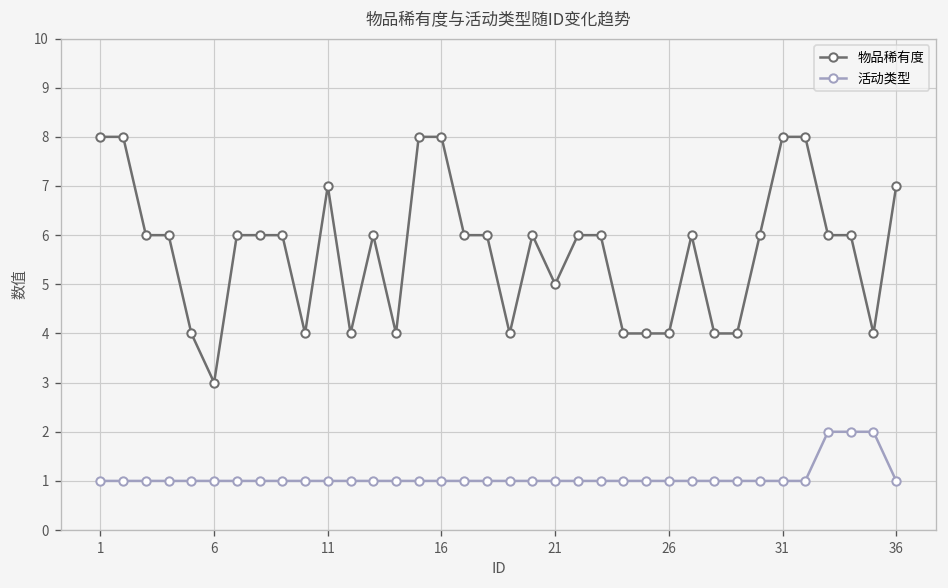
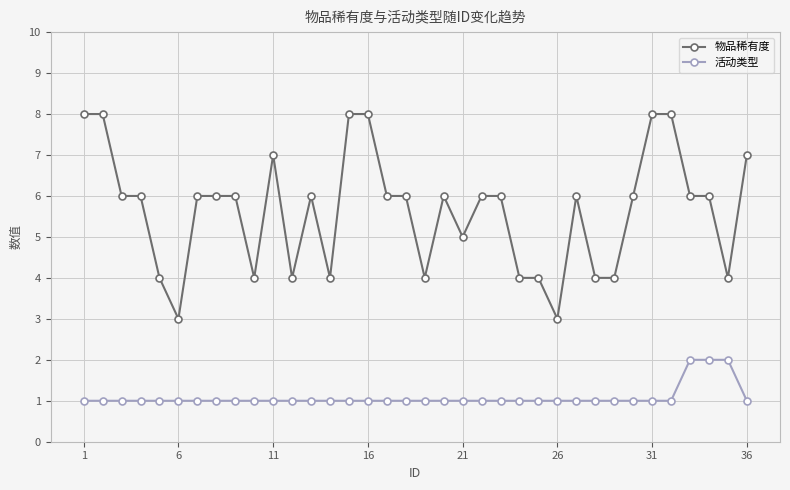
物品稀有度, 26: 4 -> 3
